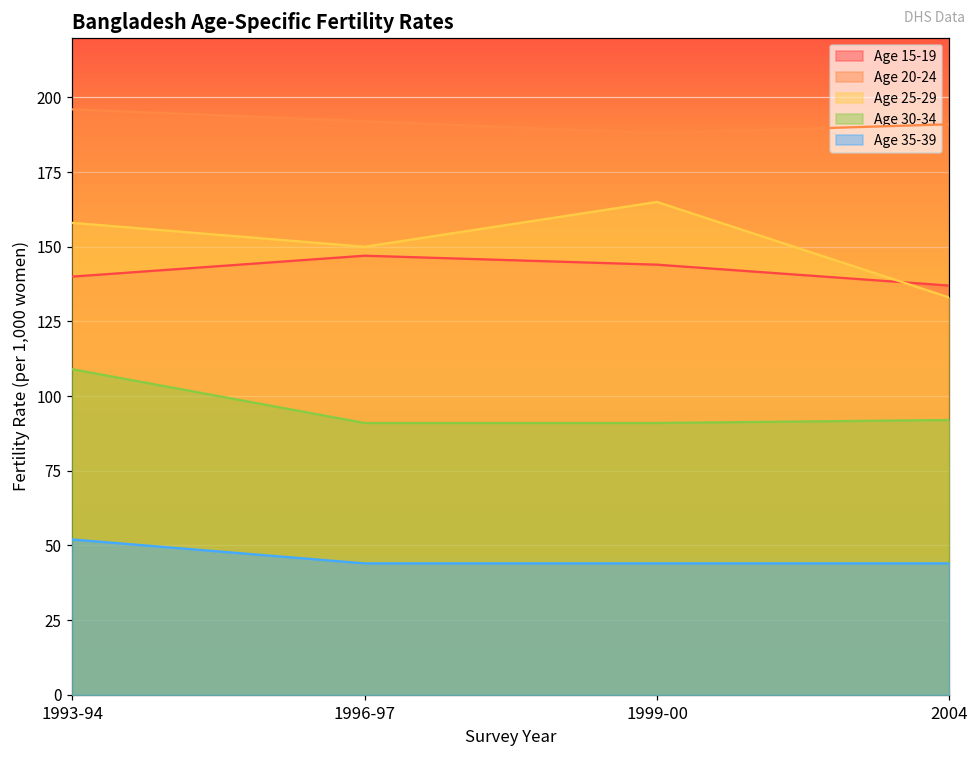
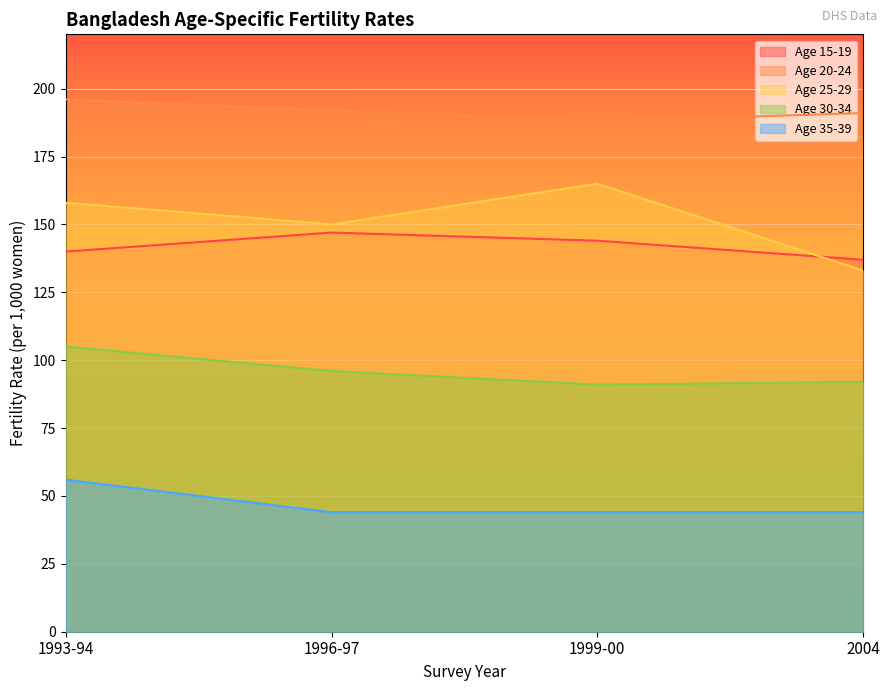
Age 30-34, 1993-94: 109 -> 105
Age 35-39, 1993-94: 52 -> 56
Age 30-34, 1996-97: 91 -> 96
